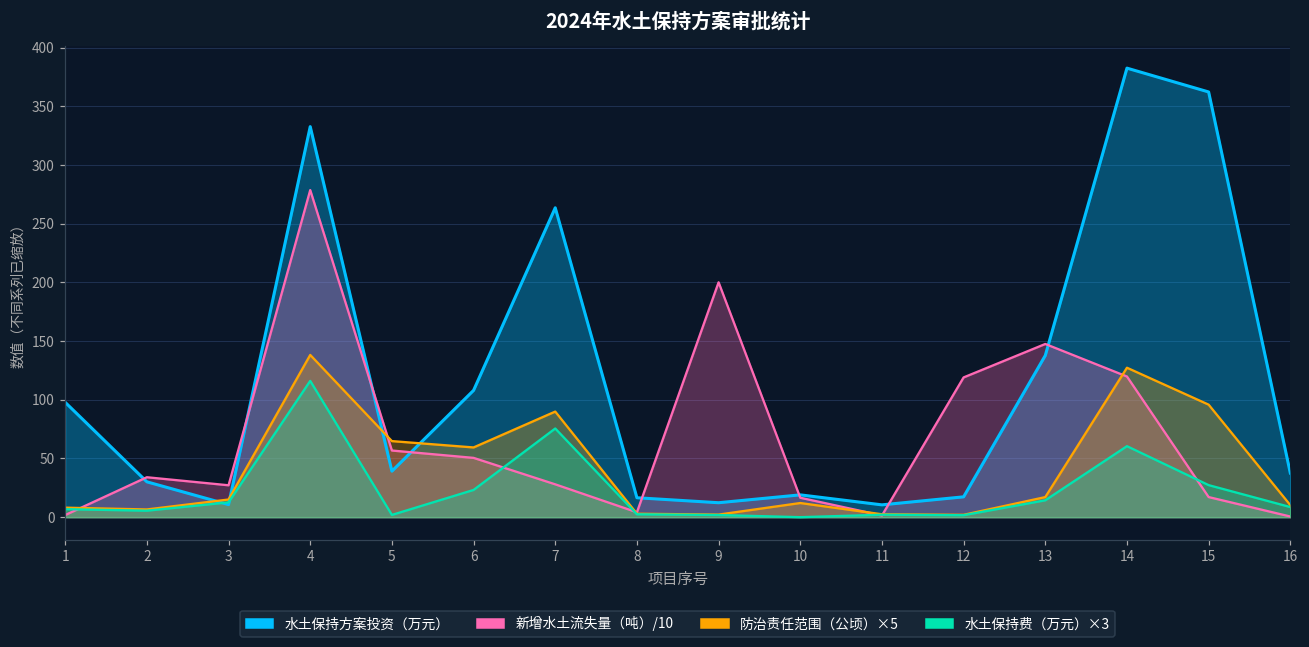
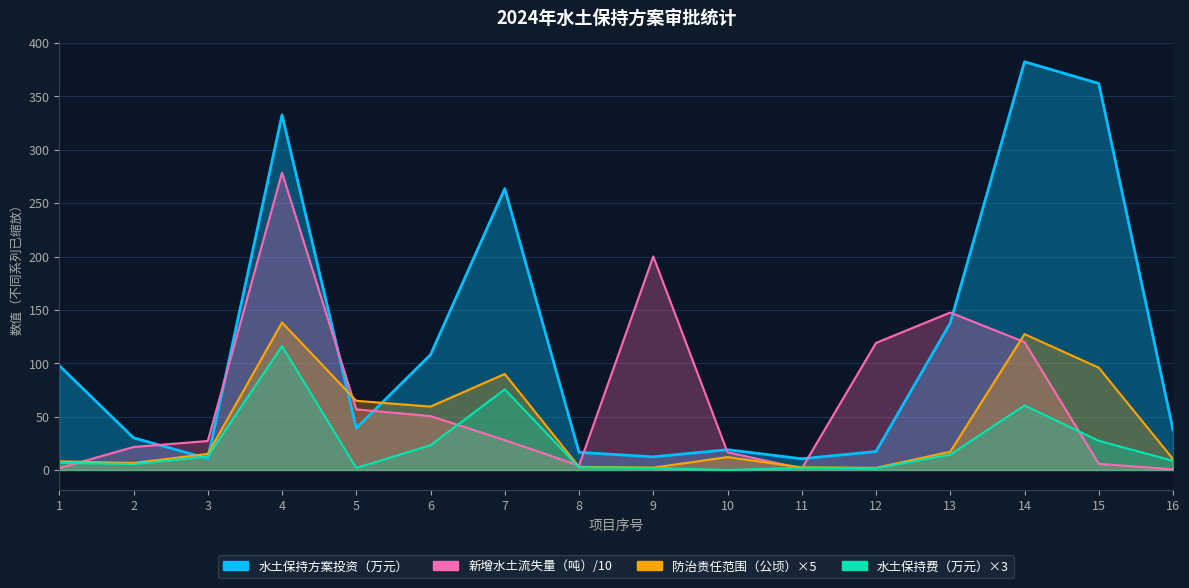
新增水土流失量（吨）/10, 2: 34 -> 22
新增水土流失量（吨）/10, 15: 17 -> 6
